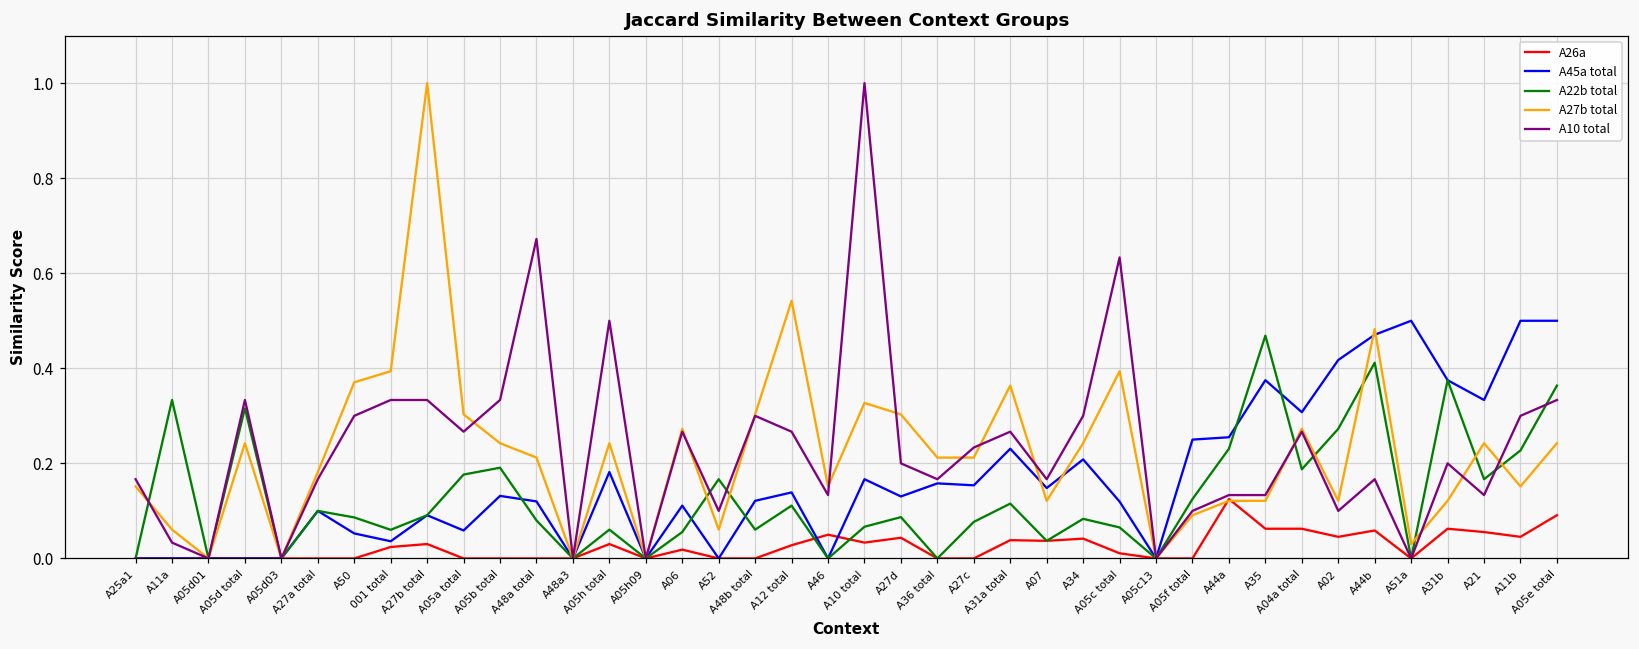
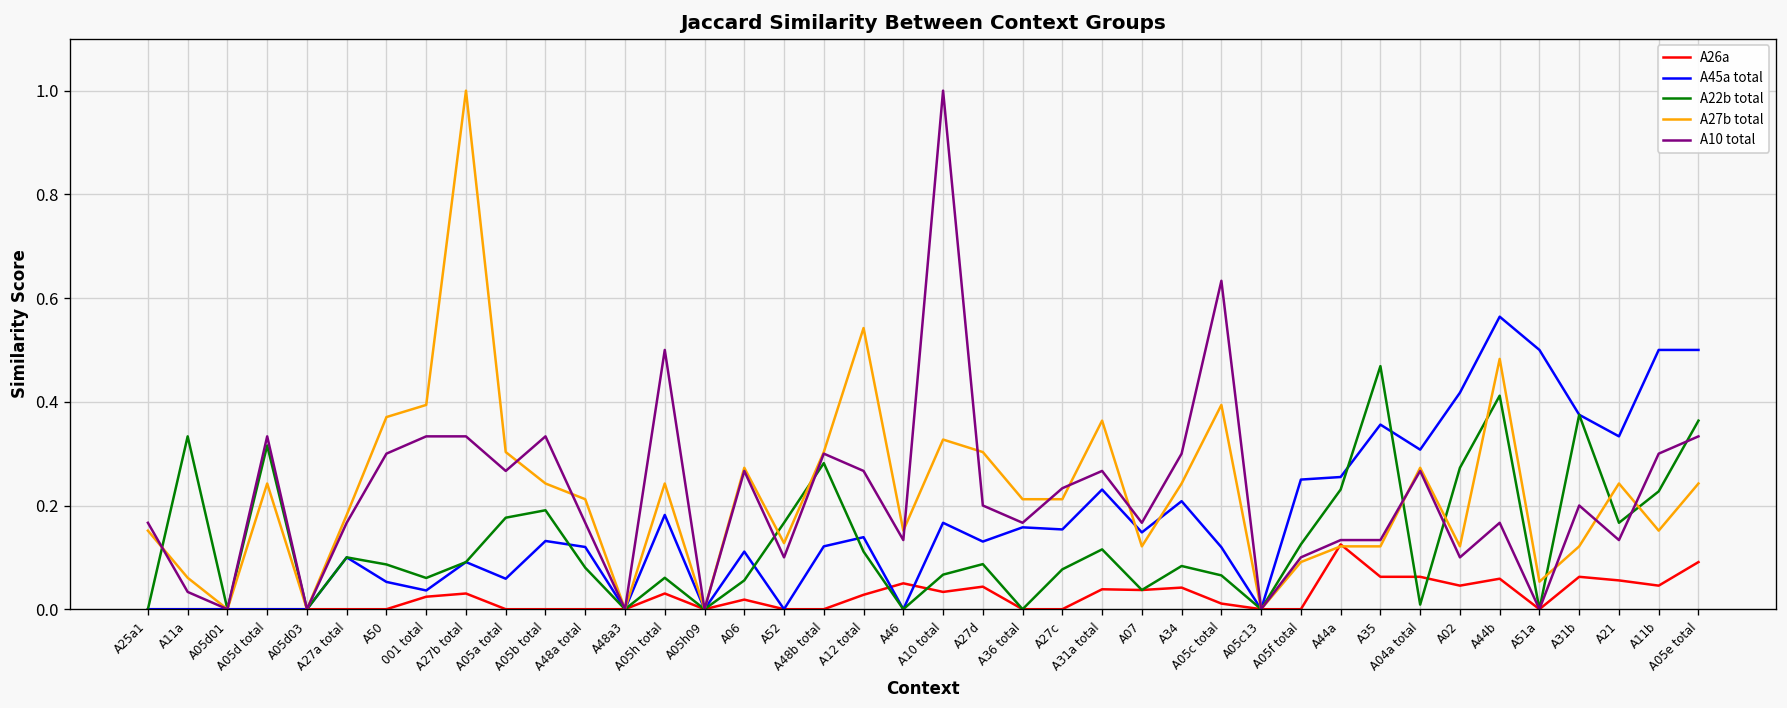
A10 total, A48a total: 0.67 -> 0.17
A27b total, A52: 0.06 -> 0.13
A22b total, A48b total: 0.06 -> 0.28
A45a total, A35: 0.38 -> 0.36
A22b total, A04a total: 0.19 -> 0.01
A45a total, A44b: 0.47 -> 0.56
A27b total, A51a: 0.03 -> 0.05
